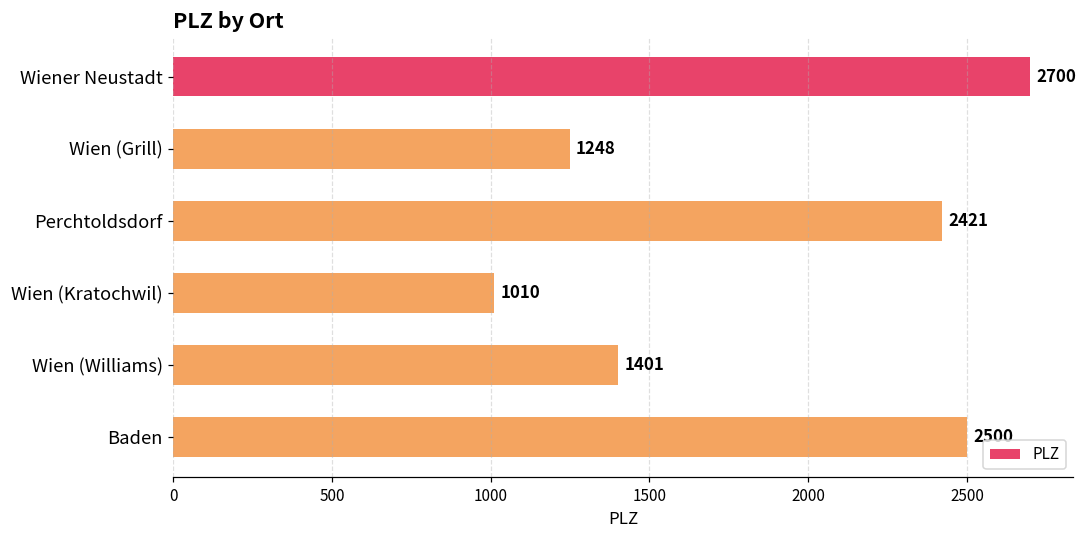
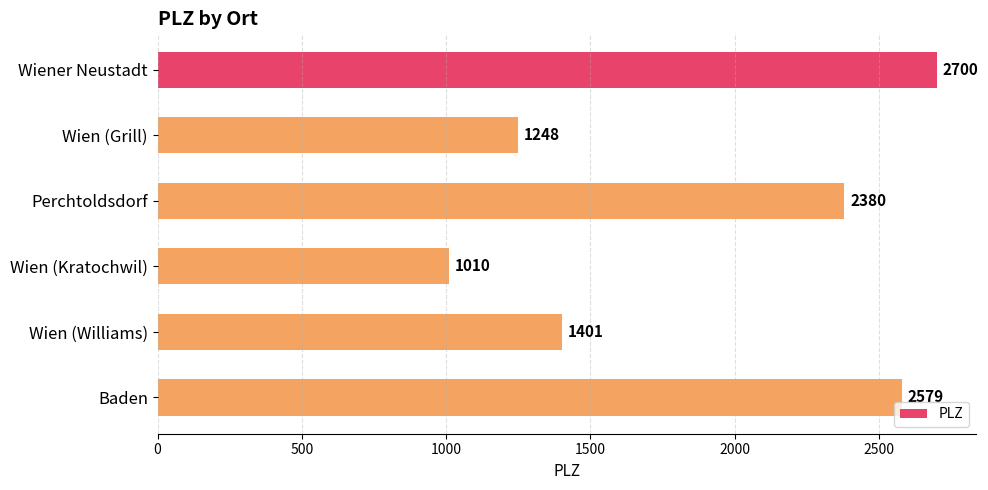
Perchtoldsdorf: 2421 -> 2380
Baden: 2500 -> 2579
